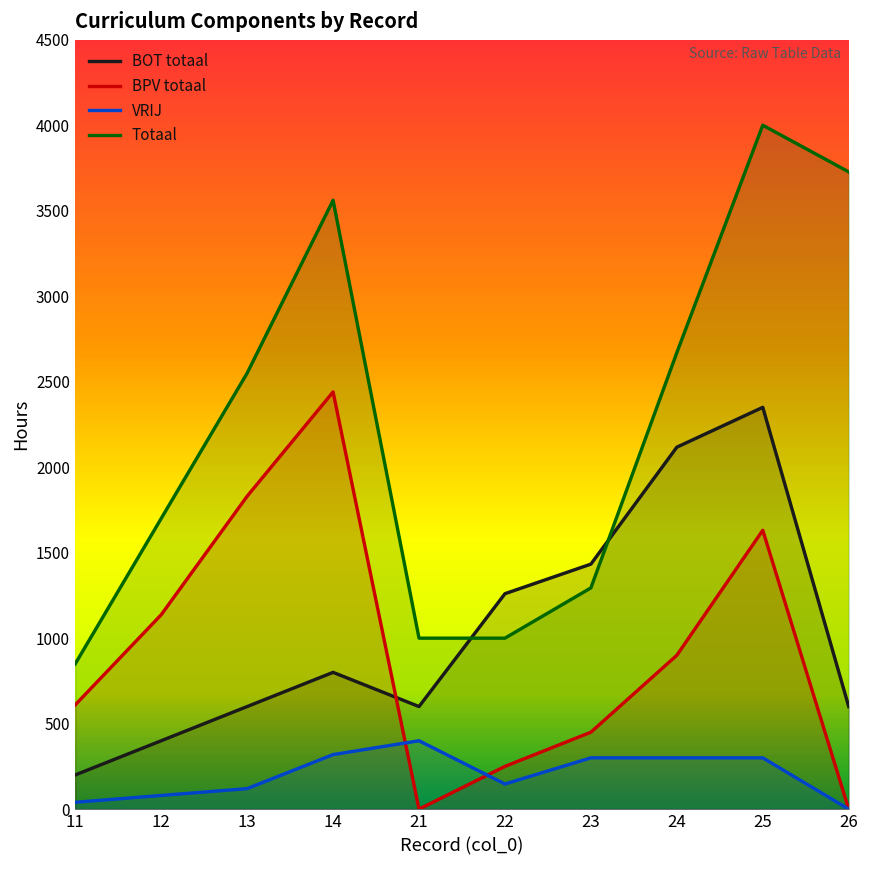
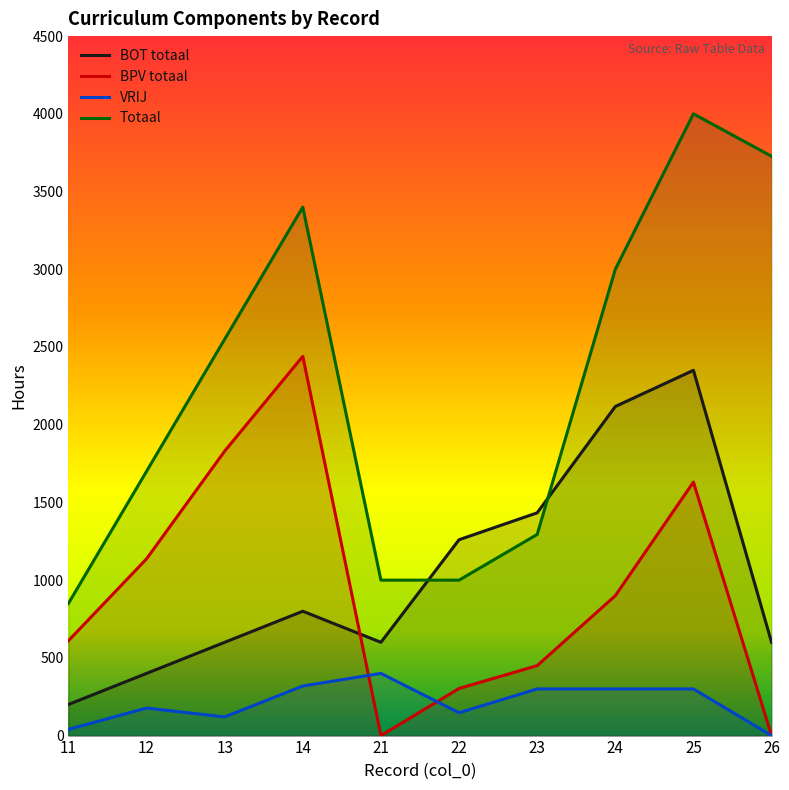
VRIJ, 12: 80 -> 180
Totaal, 14: 3560 -> 3400
BPV totaal, 22: 250 -> 300
Totaal, 24: 2670 -> 3000
